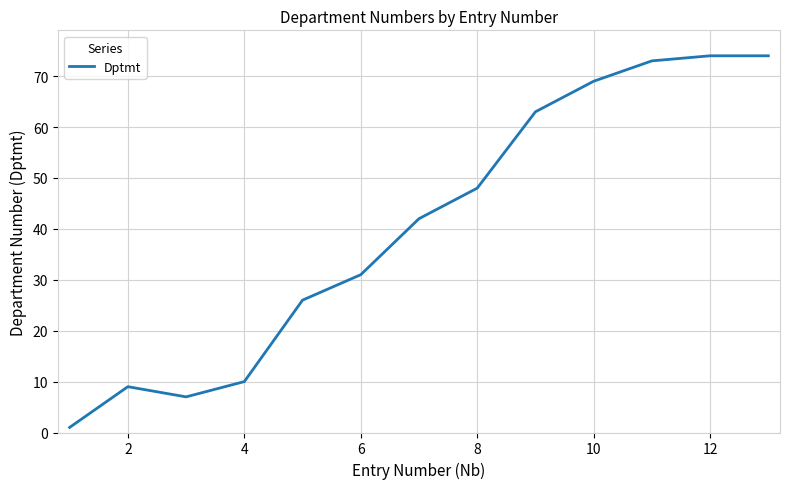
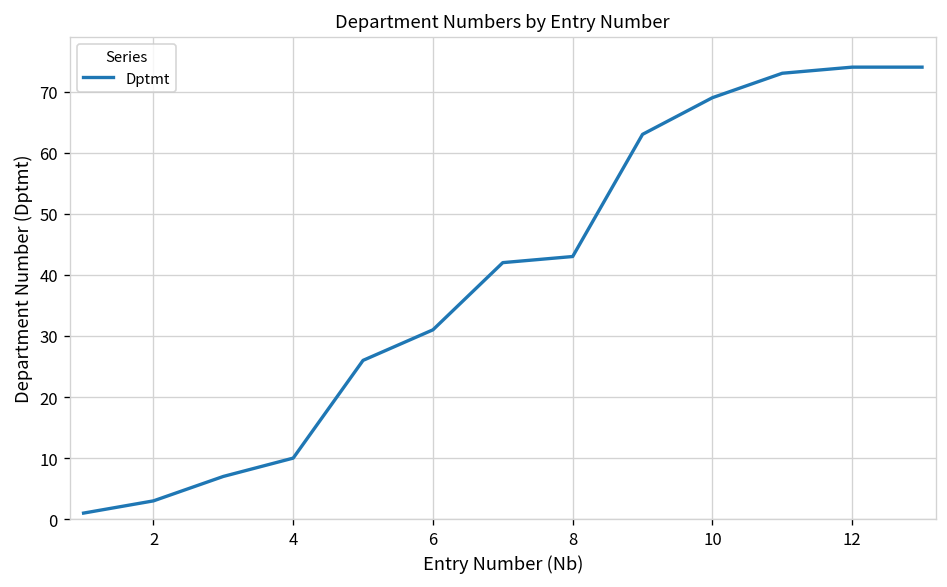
2: 9 -> 3
8: 48 -> 43
